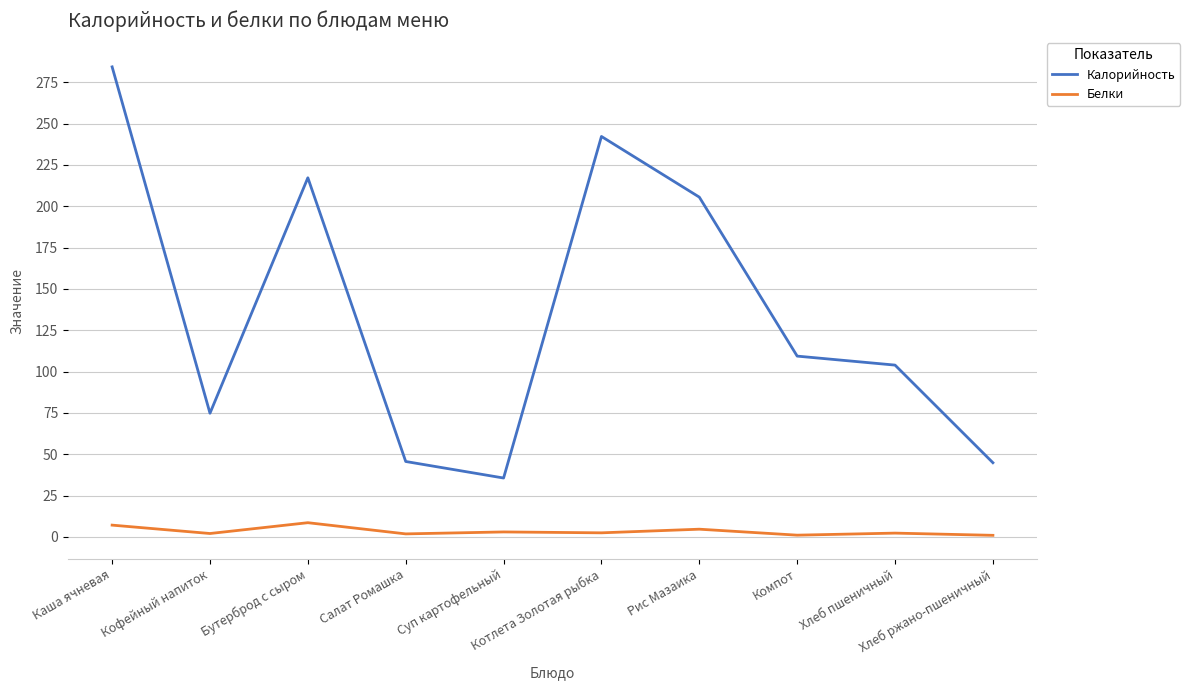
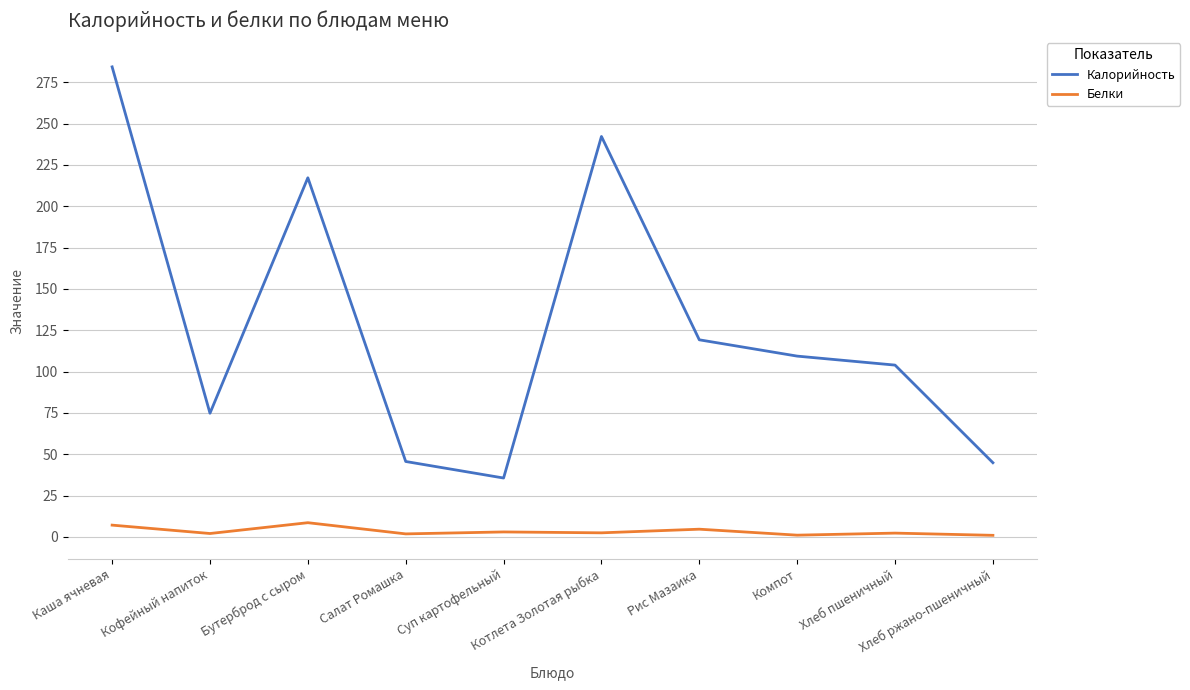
Калорийность, Рис Мазаика: 206 -> 119
